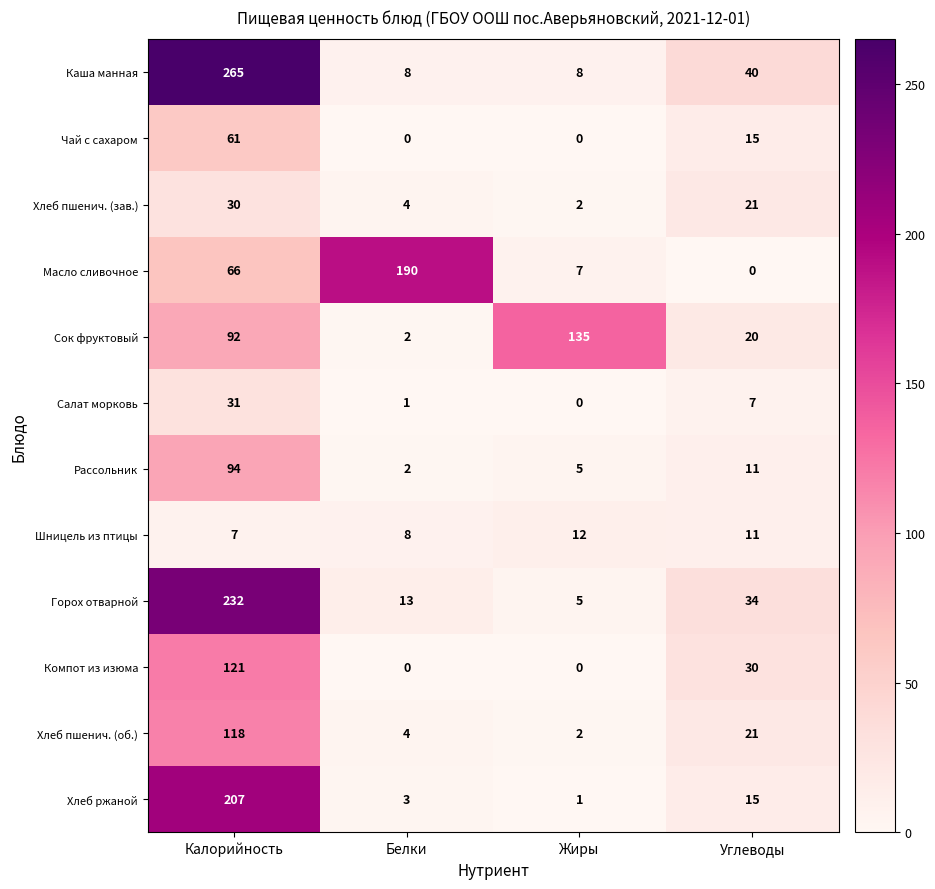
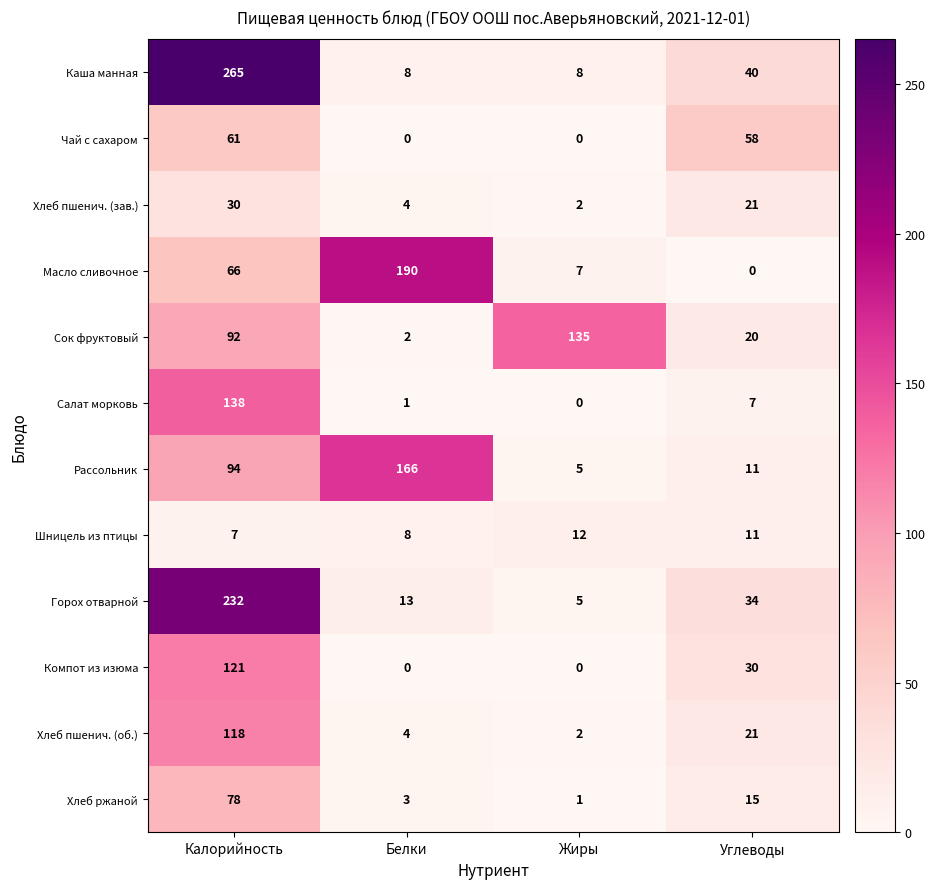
Чай с сахаром, Углеводы: 15 -> 58
Салат морковь, Калорийность: 31 -> 138
Рассольник, Белки: 2 -> 166
Хлеб ржаной, Калорийность: 207 -> 78
